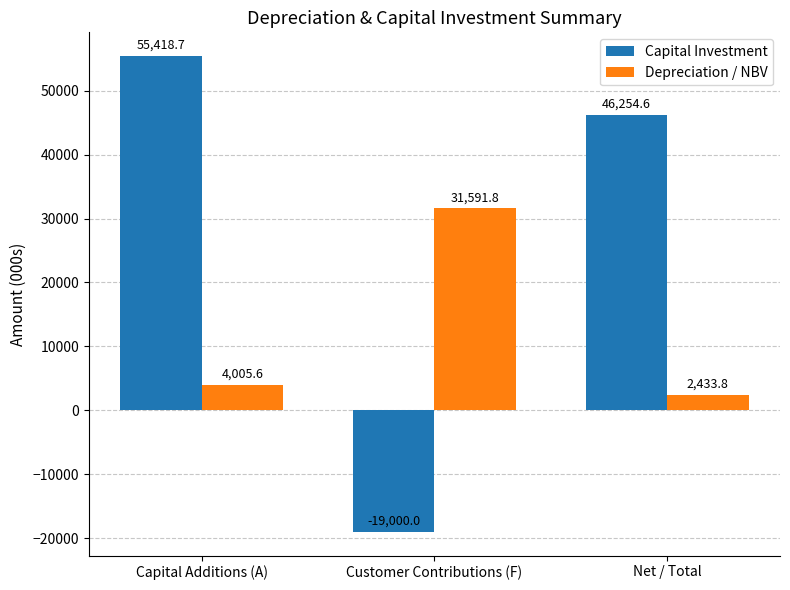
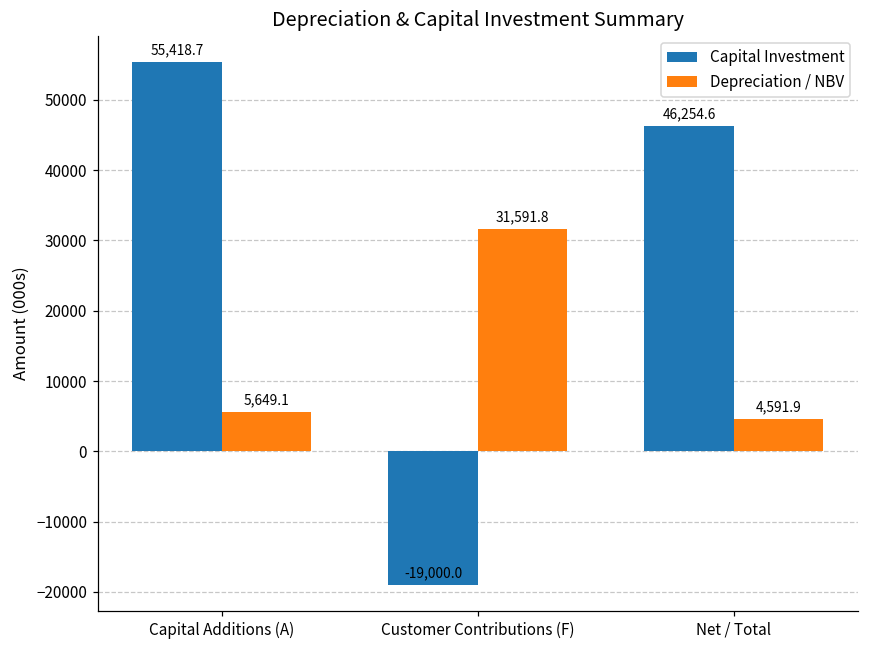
Depreciation / NBV, Capital Additions (A): 4,005.6 -> 5,649.1
Depreciation / NBV, Net / Total: 2,433.8 -> 4,591.9
